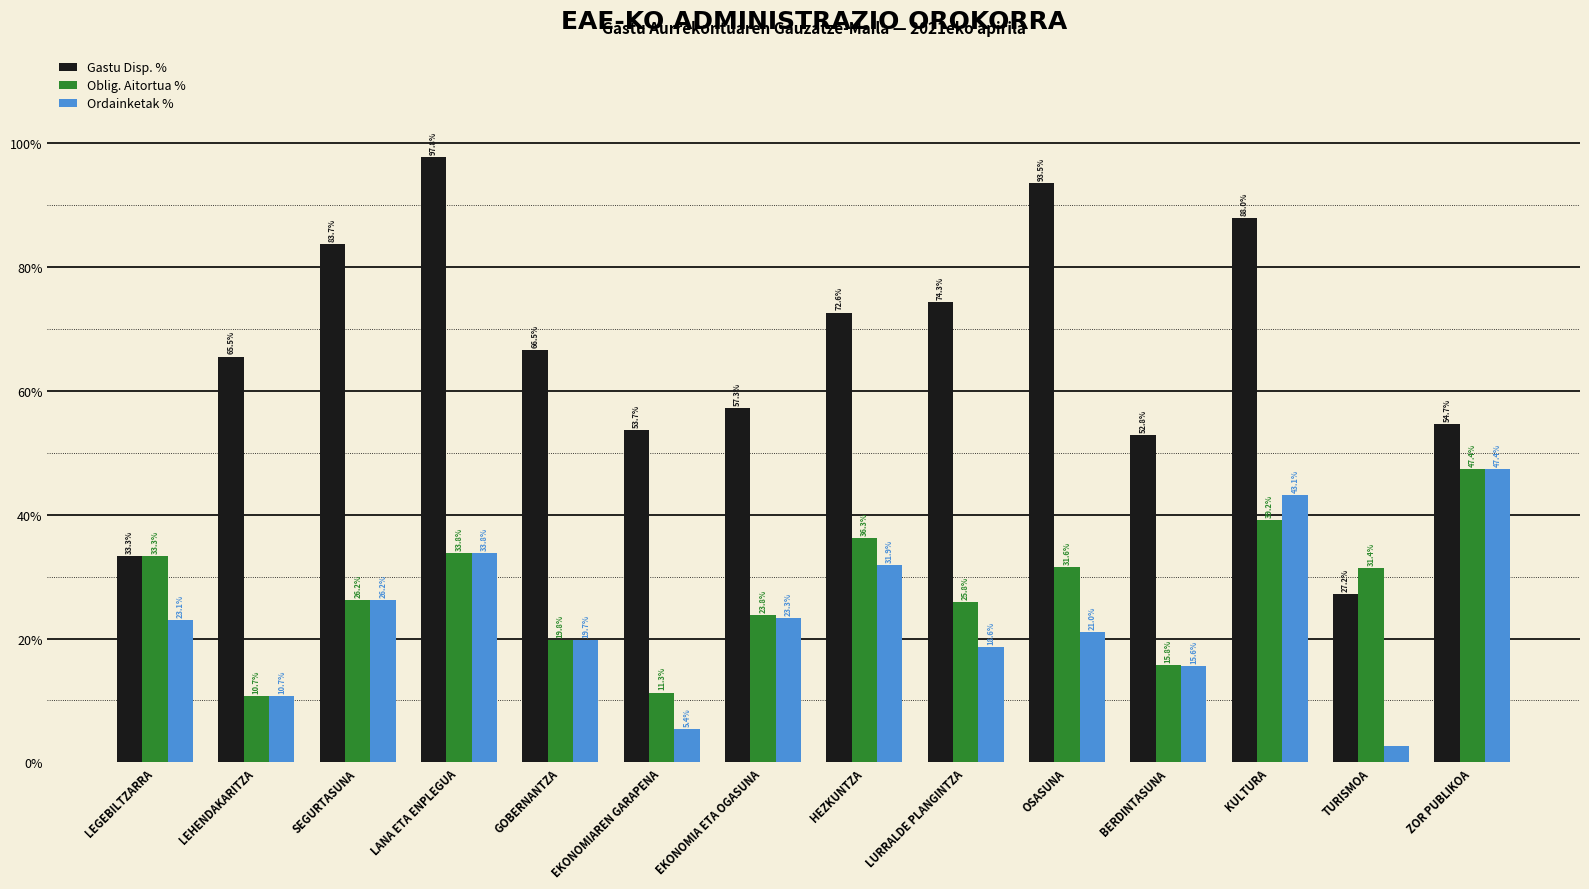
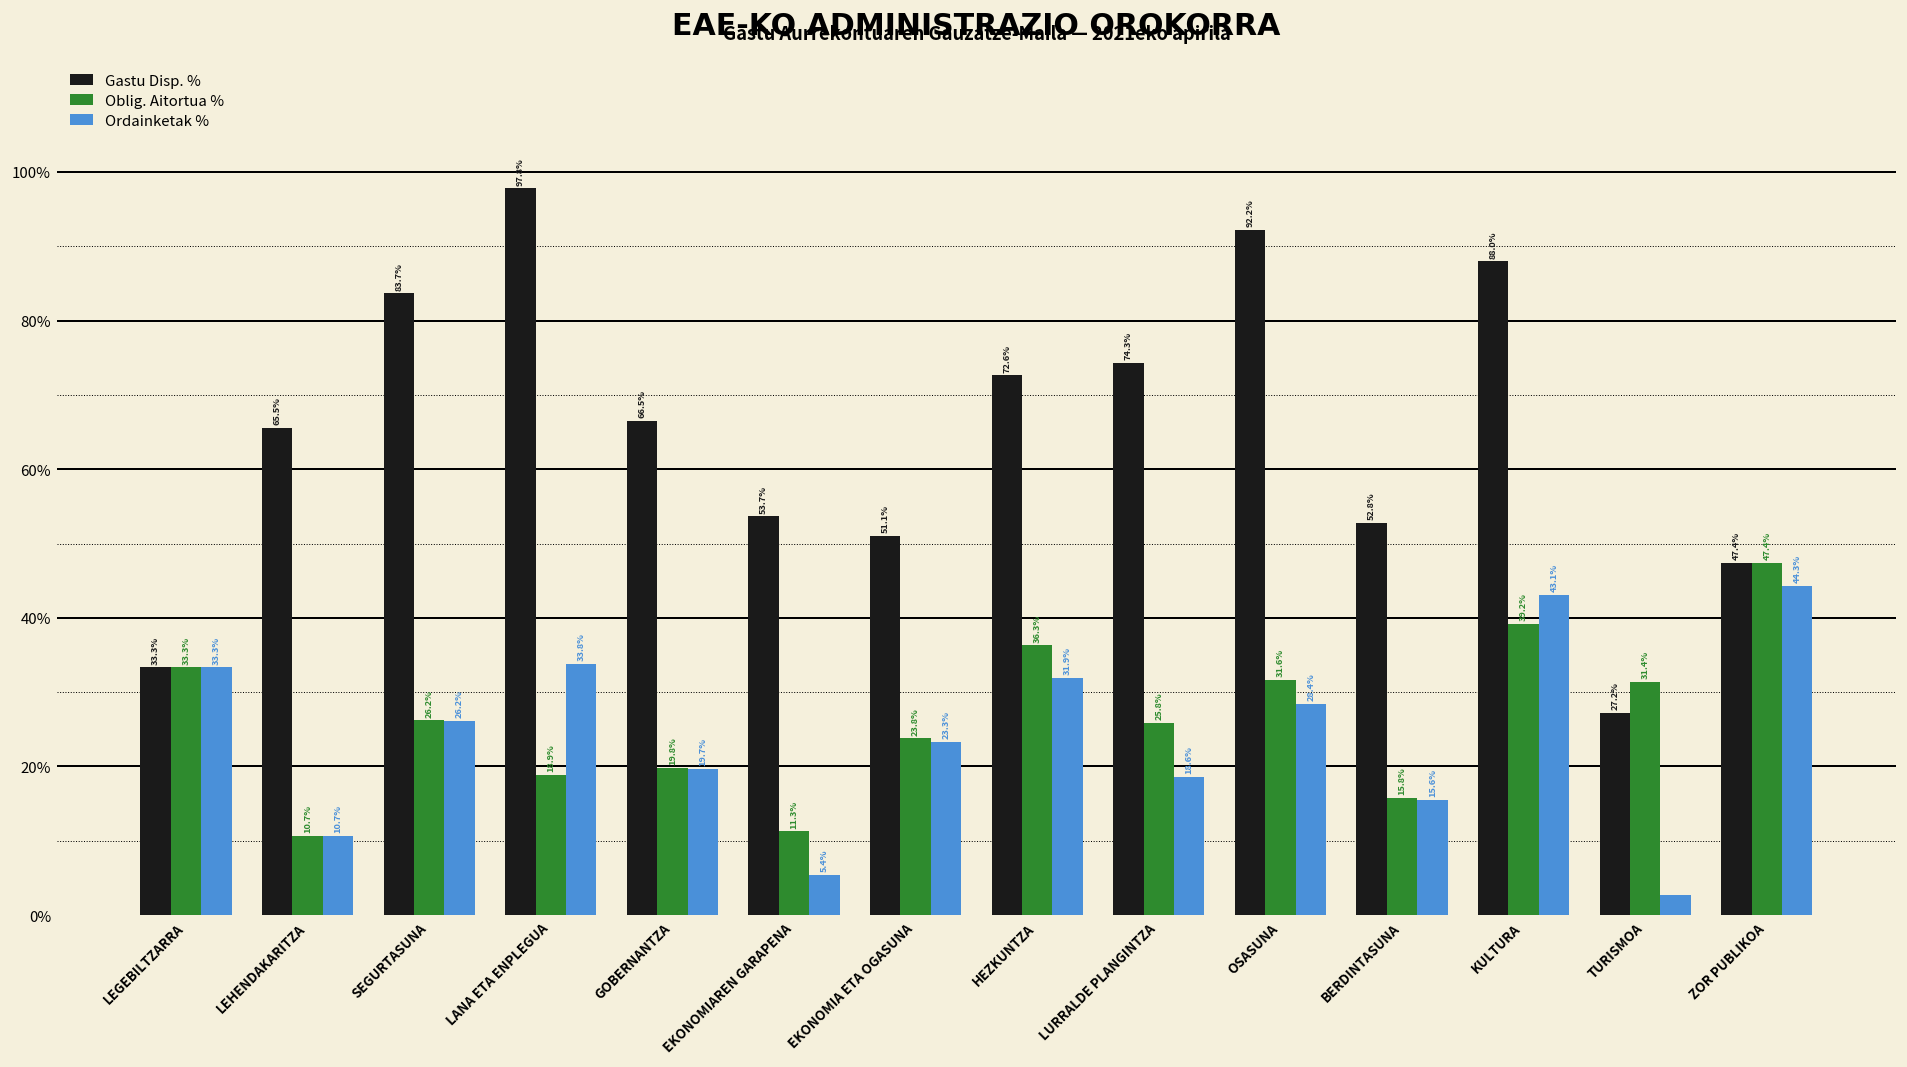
Ordainketak %, LEGEBILTZARRA: 23.1% -> 33.3%
Oblig. Aitortua %, LANA ETA ENPLEGUA: 33.8% -> 18.9%
Gastu Disp. %, EKONOMIA ETA OGASUNA: 57.3% -> 51.1%
Gastu Disp. %, OSASUNA: 93.5% -> 92.2%
Ordainketak %, OSASUNA: 21.0% -> 28.4%
Gastu Disp. %, ZOR PUBLIKOA: 54.7% -> 47.4%
Ordainketak %, ZOR PUBLIKOA: 47.4% -> 44.3%
